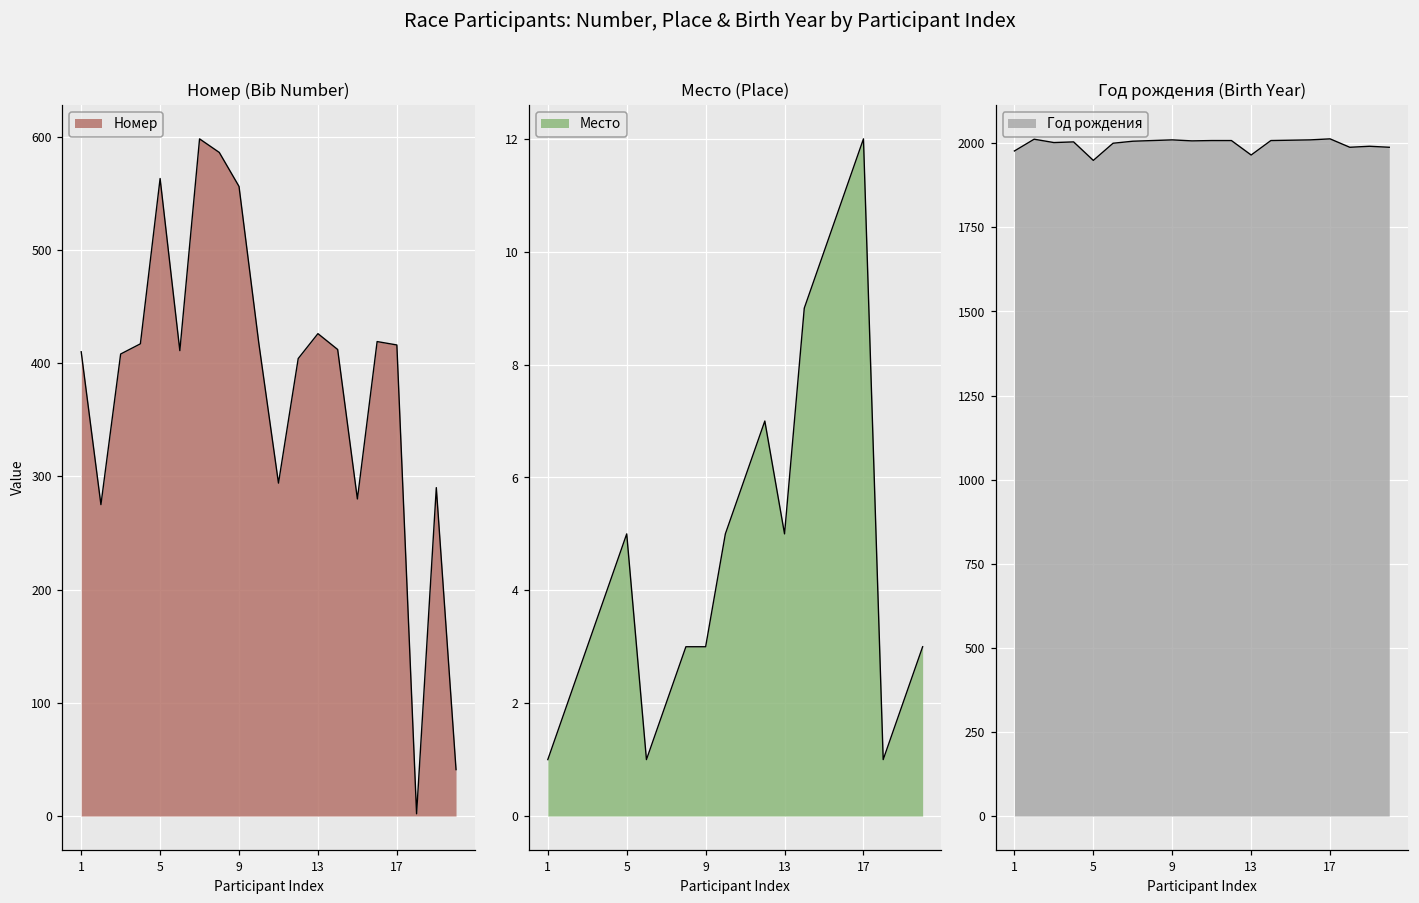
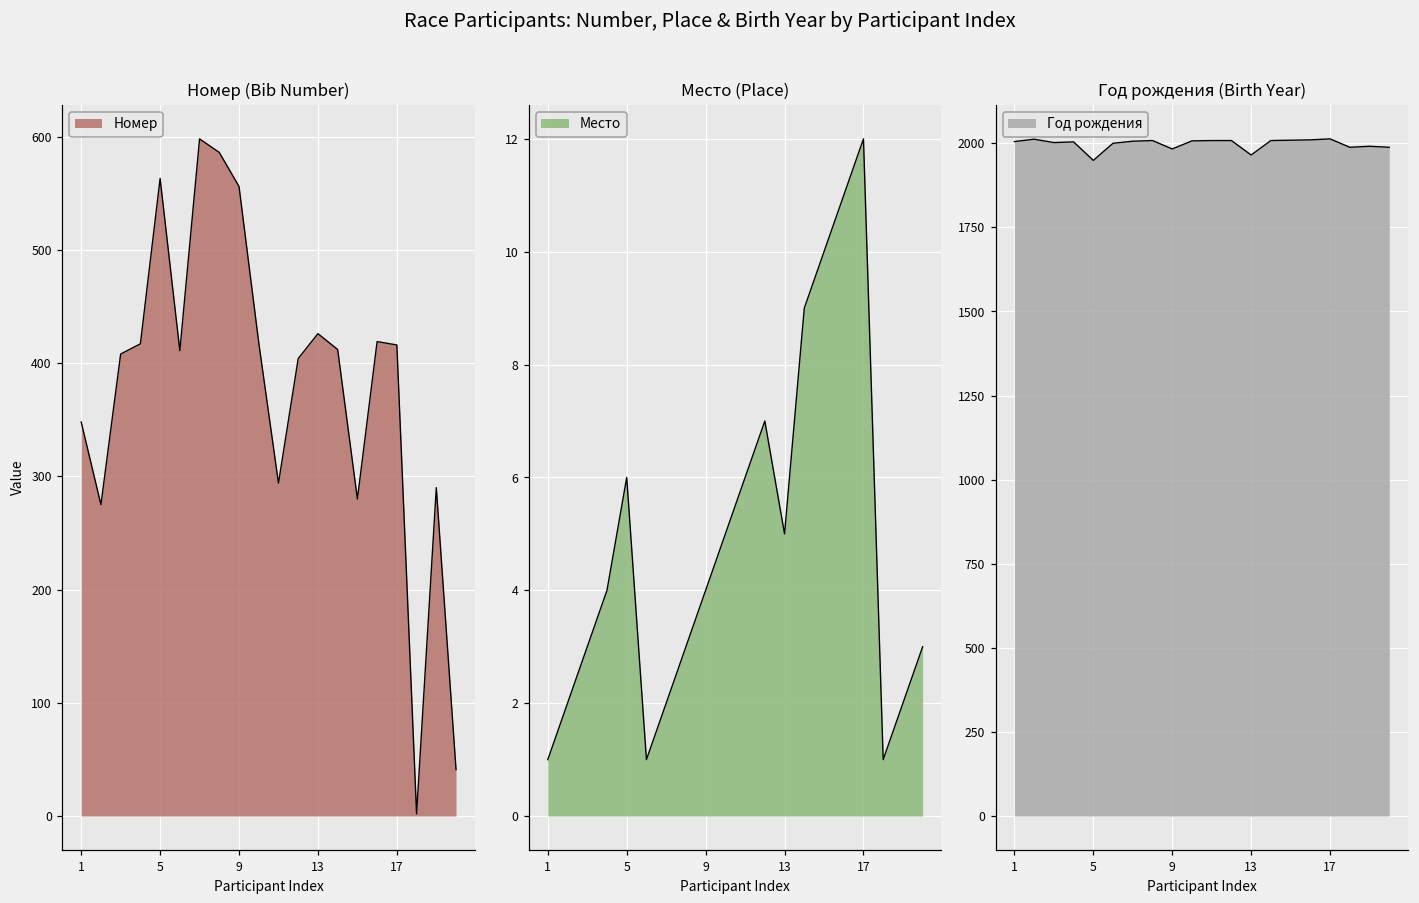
Номер (Bib Number), 1: 410 -> 348
Место (Place), 5: 5 -> 6
Место (Place), 9: 3 -> 4
Год рождения (Birth Year), 1: 1980 -> 2010
Год рождения (Birth Year), 9: 2010 -> 1980
